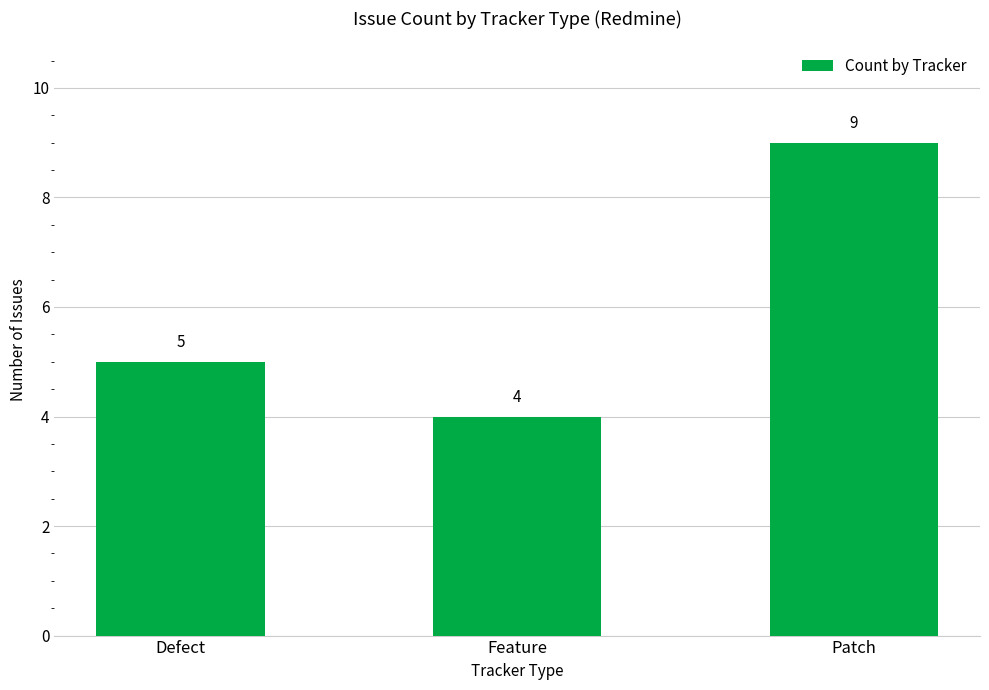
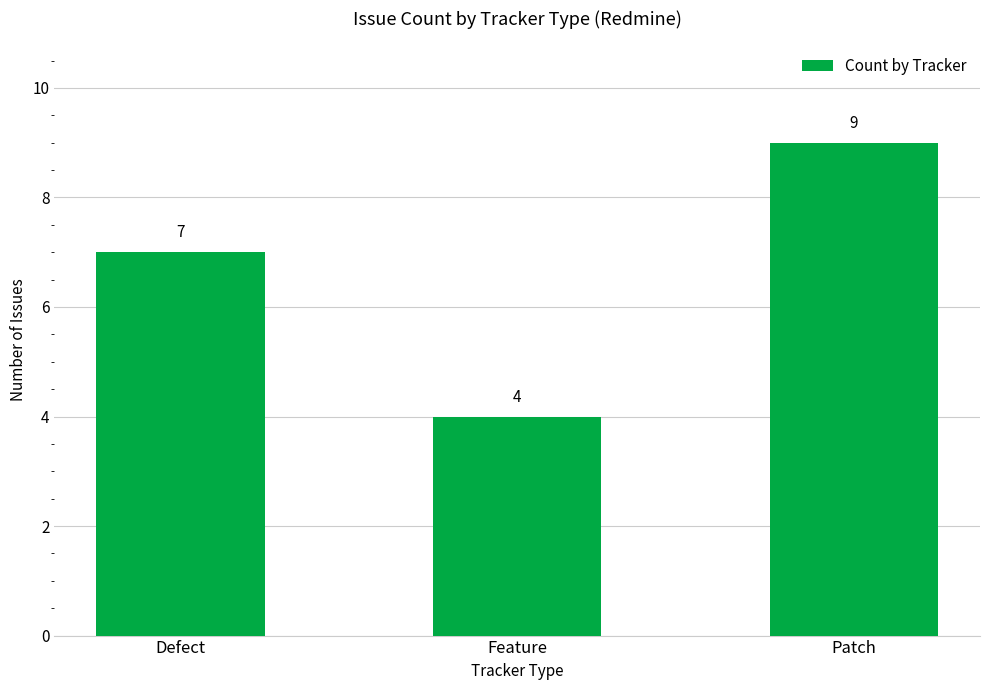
Defect: 5 -> 7
